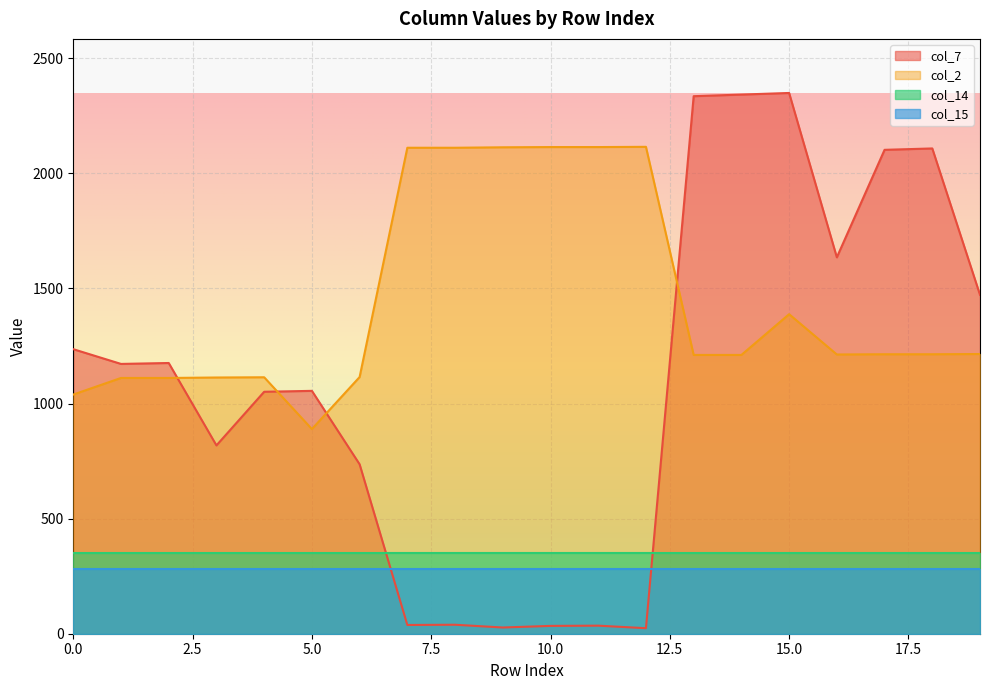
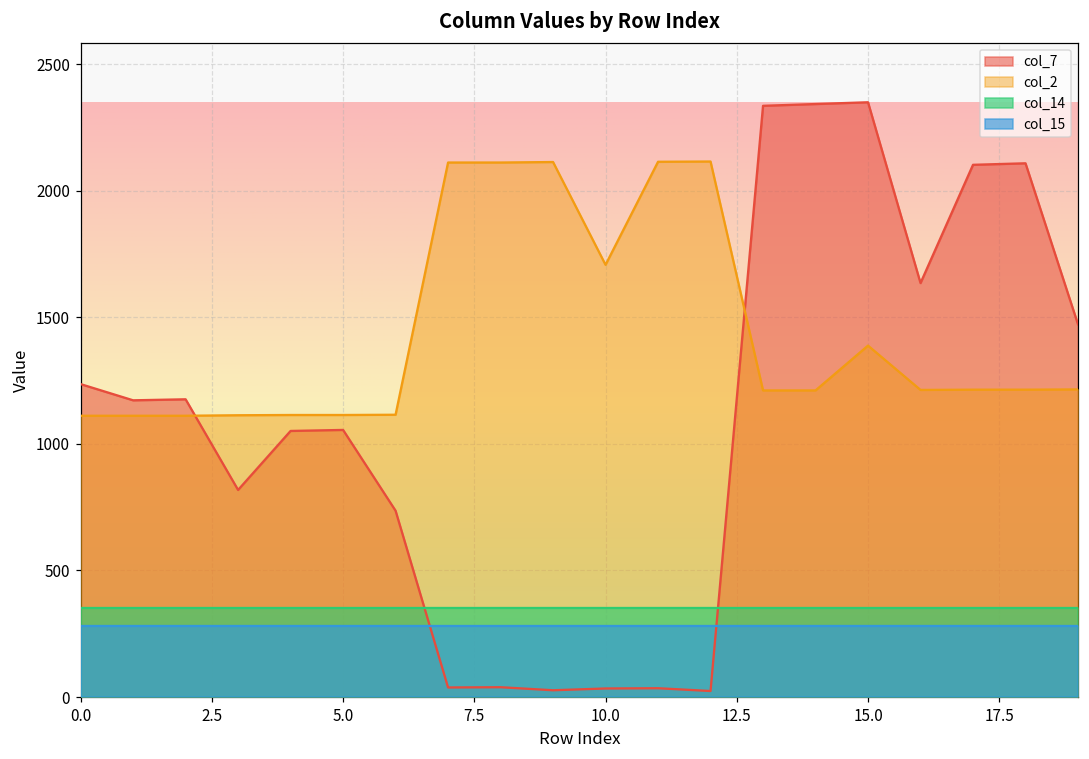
col_2, 0.0: 1040 -> 1110
col_2, 5.0: 890 -> 1110
col_2, 10.0: 2110 -> 1710
